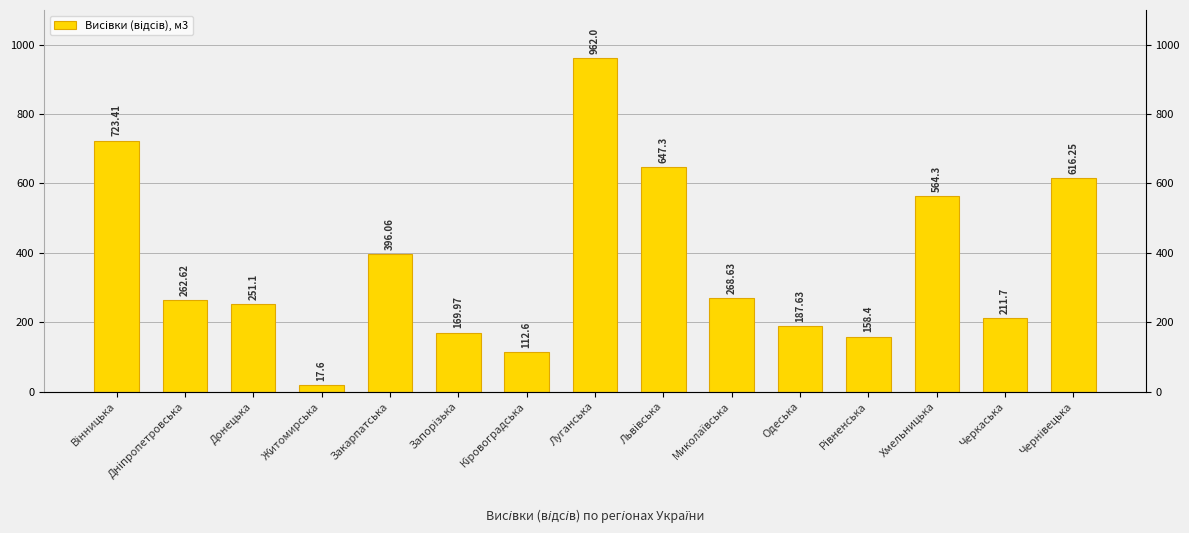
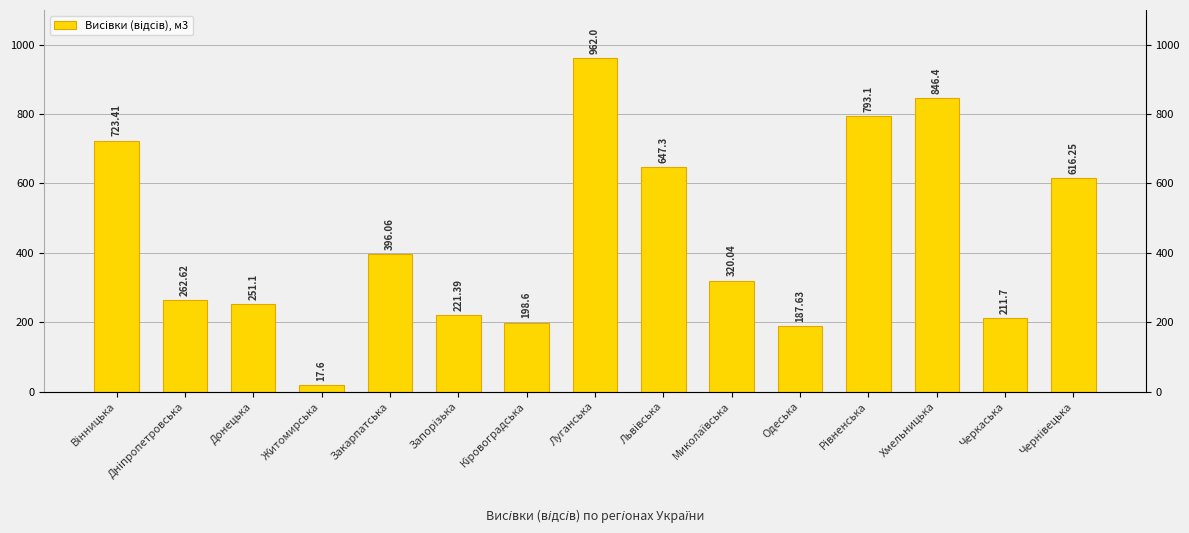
Запорізька: 169.97 -> 221.39
Кіровоградська: 112.6 -> 198.6
Миколаївська: 268.63 -> 320.04
Рівненська: 158.4 -> 793.1
Хмельницька: 564.3 -> 846.4
